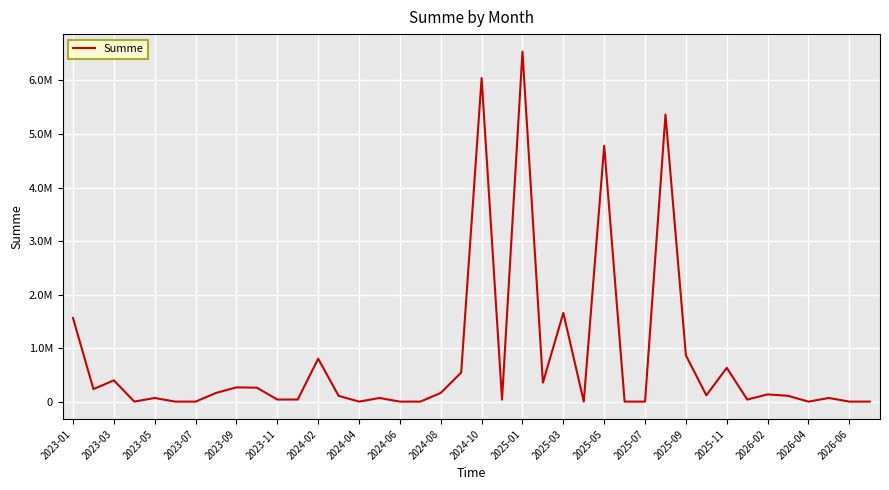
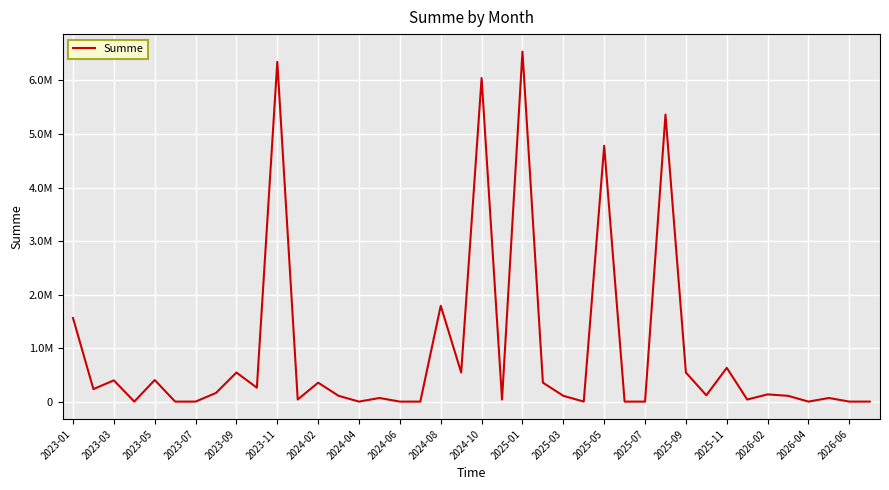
2023-05: 100000 -> 400000
2023-09: 300000 -> 500000
2023-11: 0 -> 6300000
2024-02: 800000 -> 400000
2024-08: 200000 -> 1800000
2025-03: 1700000 -> 100000
2025-09: 900000 -> 500000
